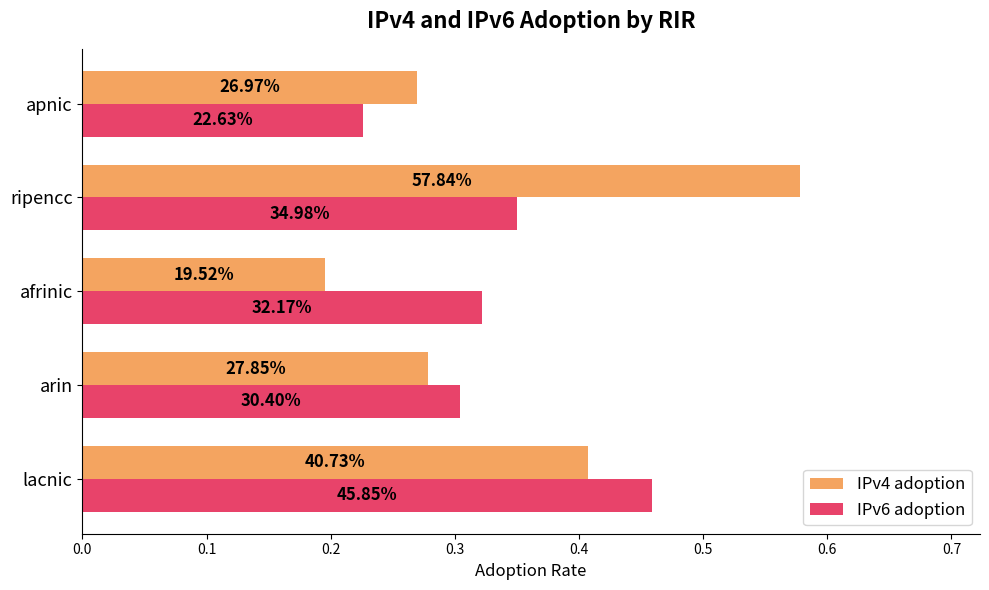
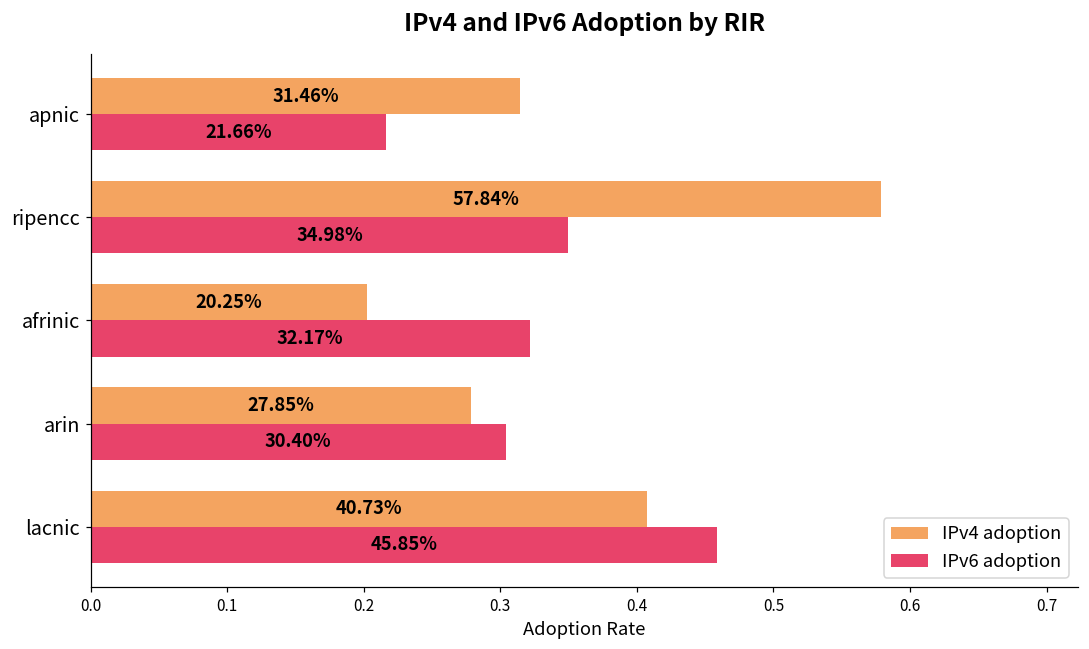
IPv4 adoption, apnic: 26.97% -> 31.46%
IPv6 adoption, apnic: 22.63% -> 21.66%
IPv4 adoption, afrinic: 19.52% -> 20.25%
